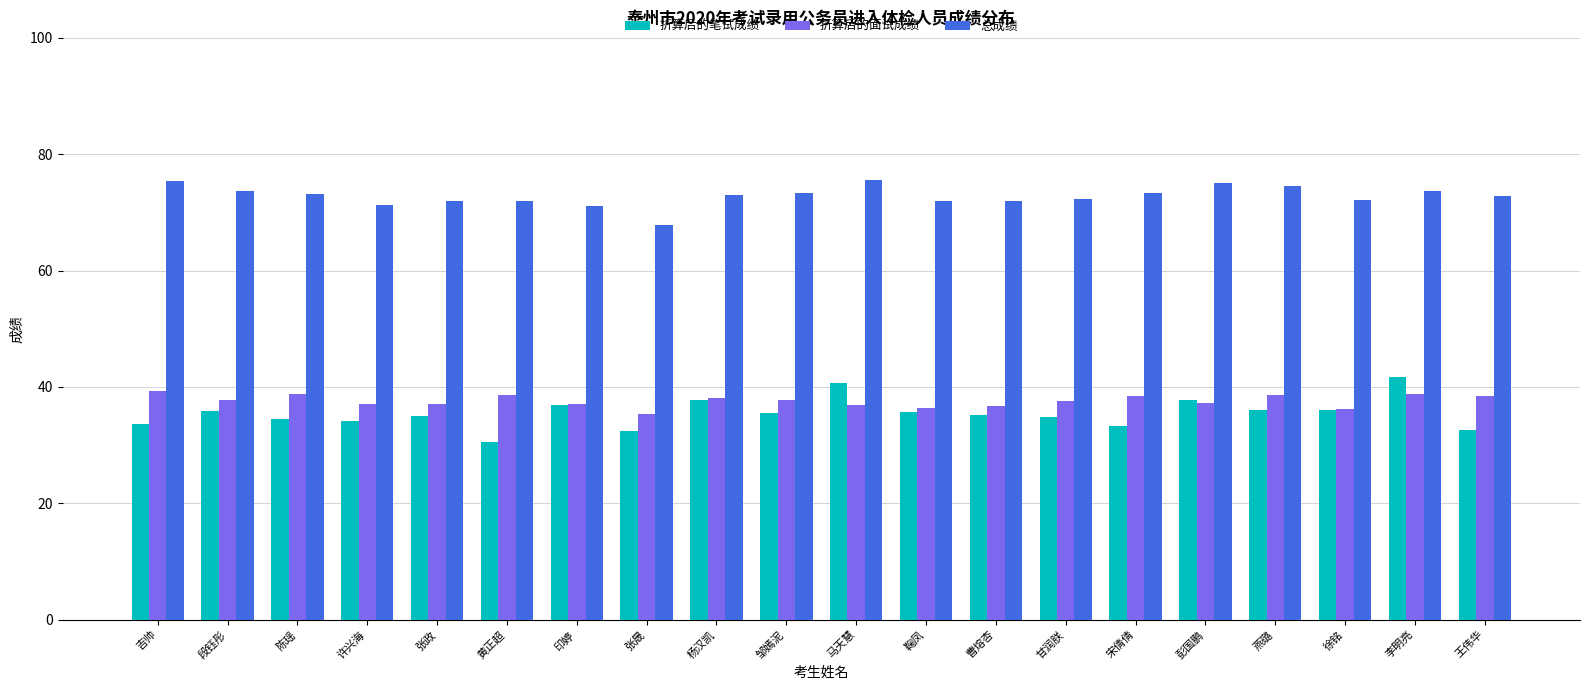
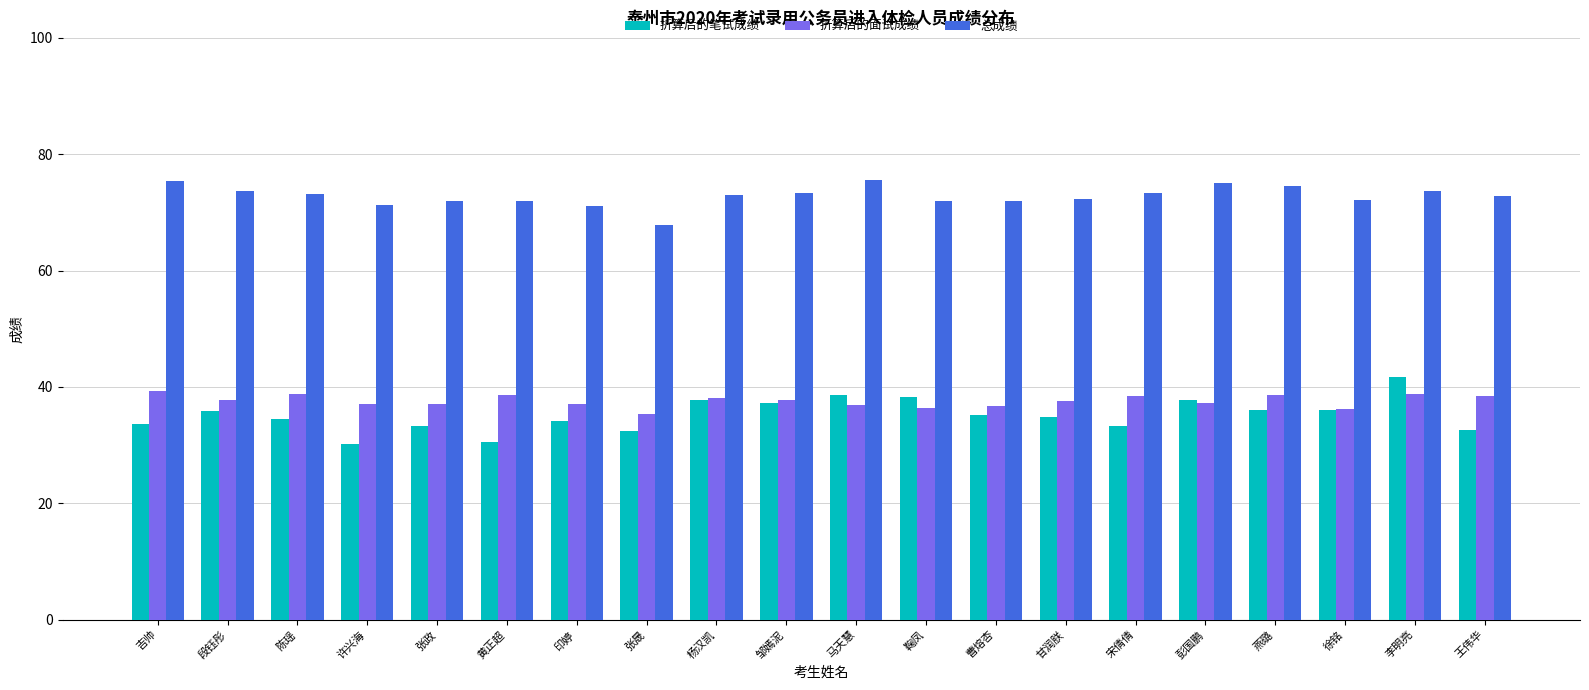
折算后的笔试成绩, 许兴海: 34 -> 30
折算后的笔试成绩, 张政: 35 -> 33
折算后的笔试成绩, 印婷: 37 -> 34
折算后的笔试成绩, 邹嫣泥: 36 -> 37
折算后的笔试成绩, 马天慧: 41 -> 39
折算后的笔试成绩, 鞠凤: 36 -> 38
